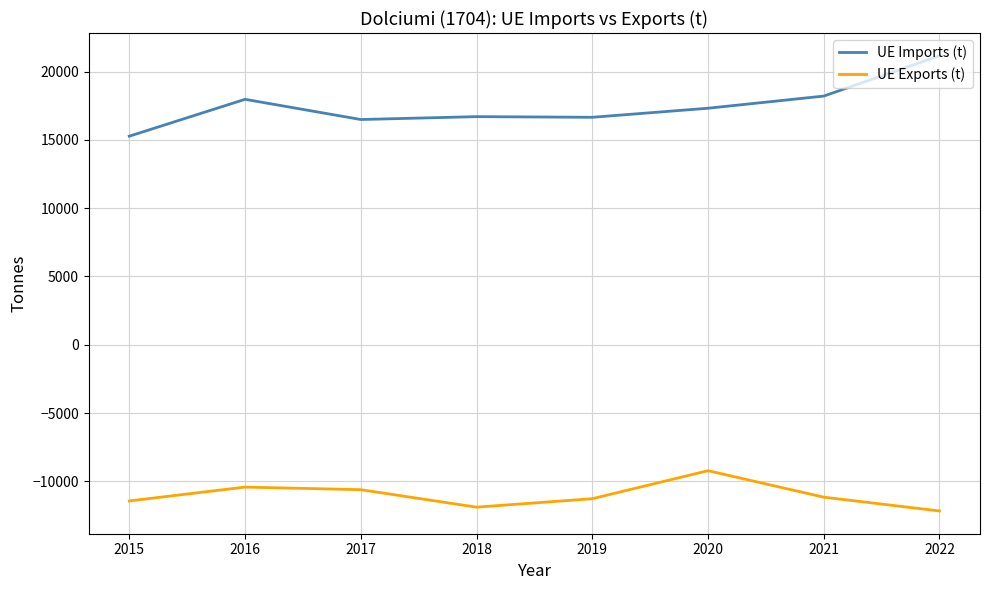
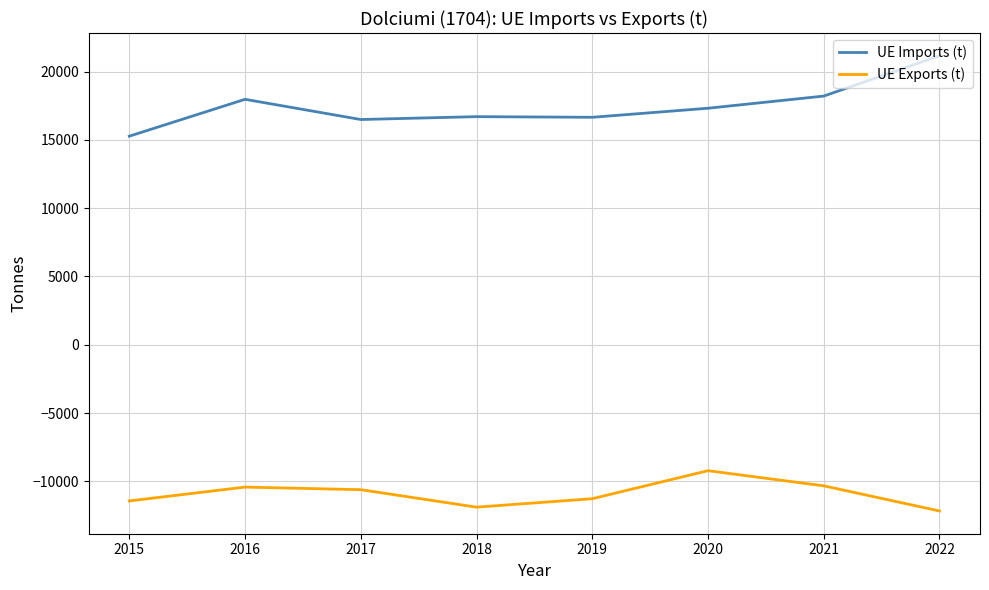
UE Exports (t), 2021: -11200 -> -10300
